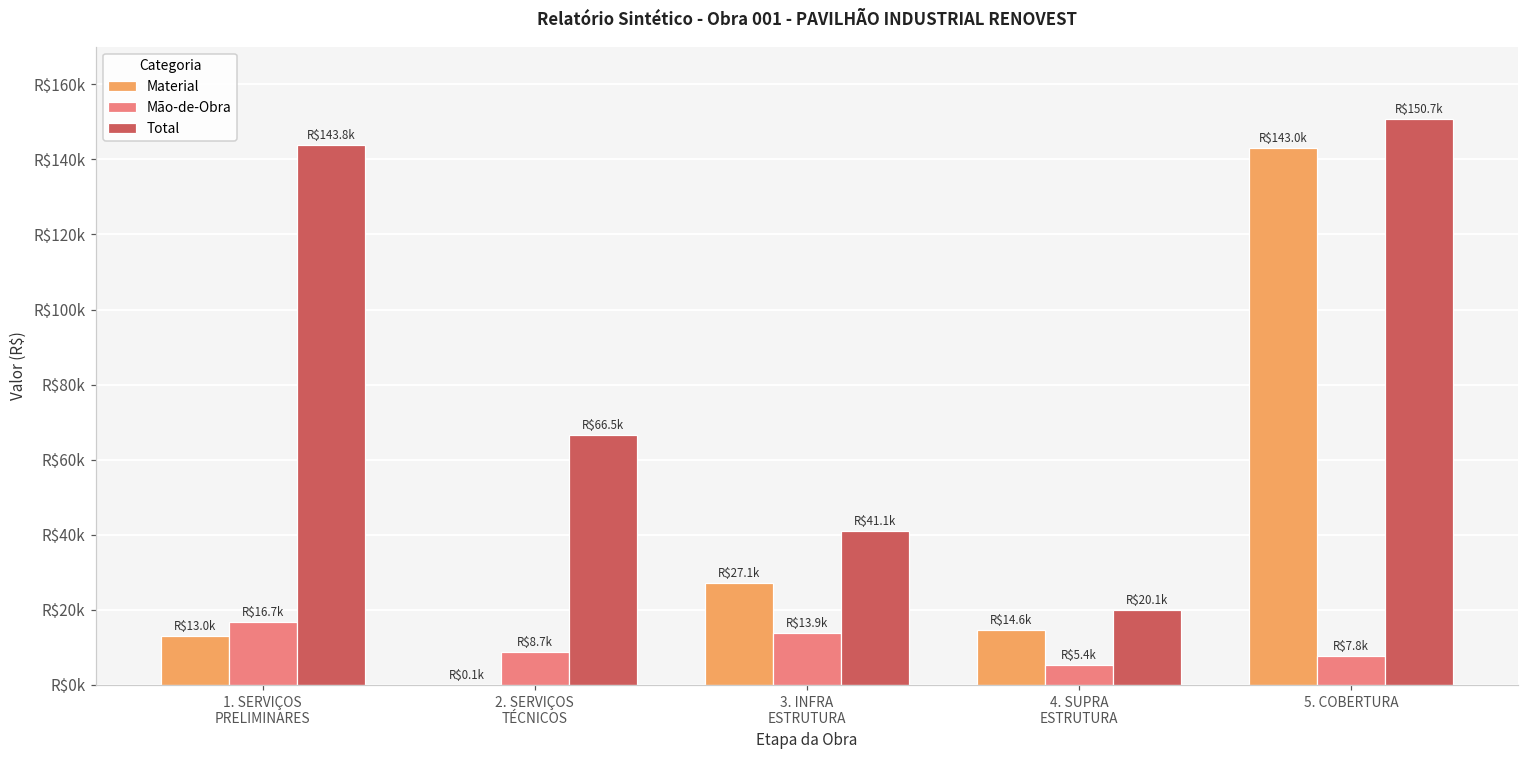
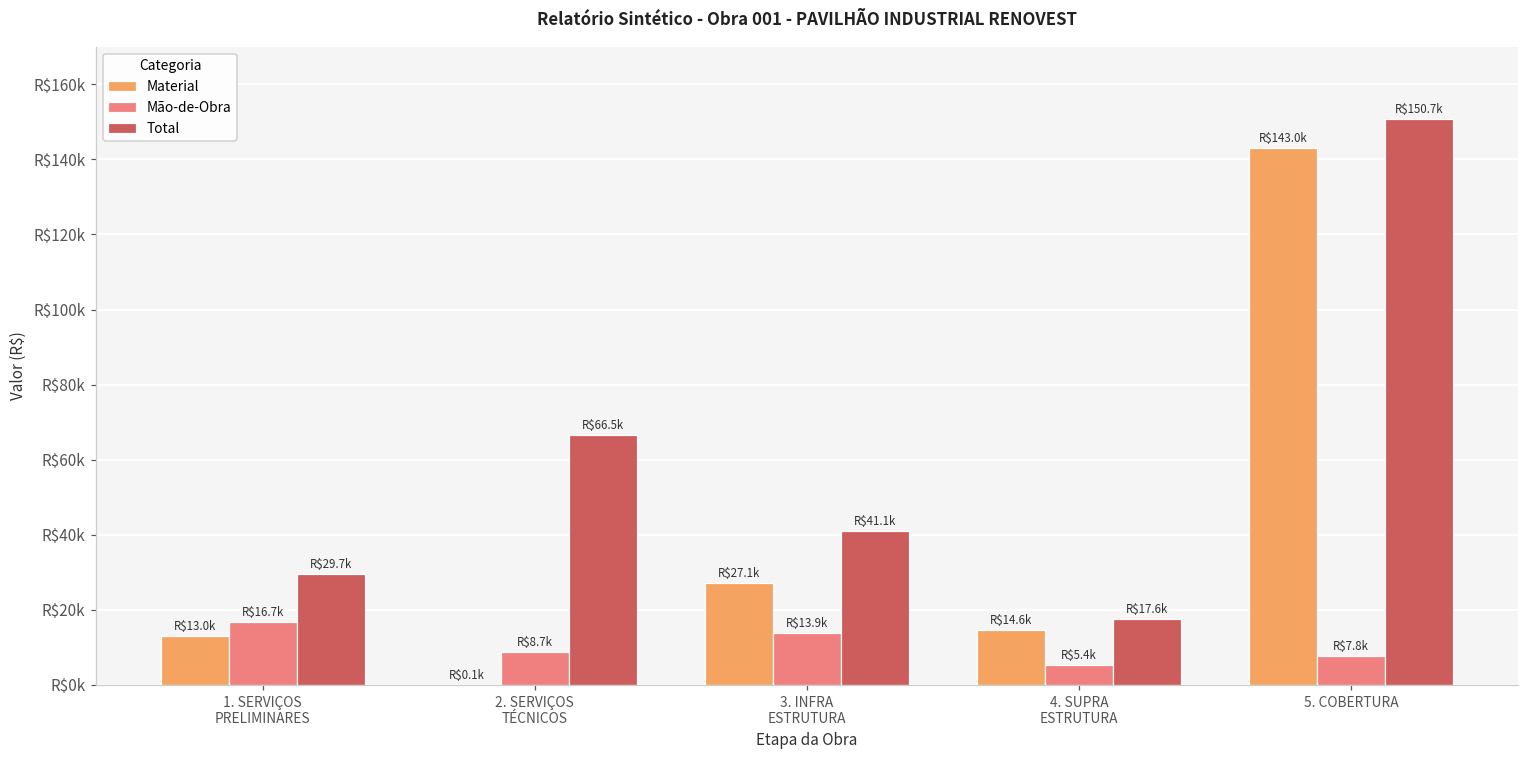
Total, 1. SERVIÇOS PRELIMINARES: $143.8k -> $29.7k
Total, 4. SUPRA ESTRUTURA: $20.1k -> $17.6k
